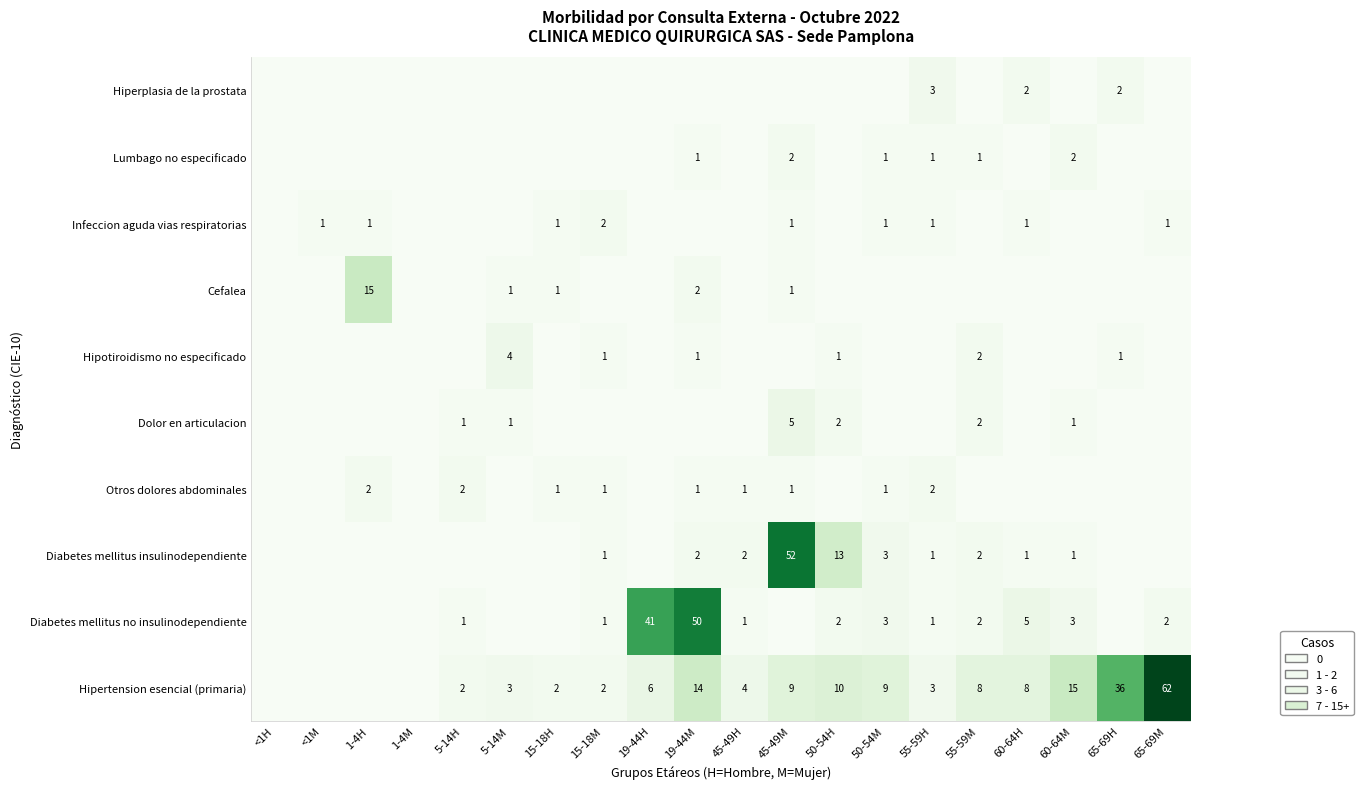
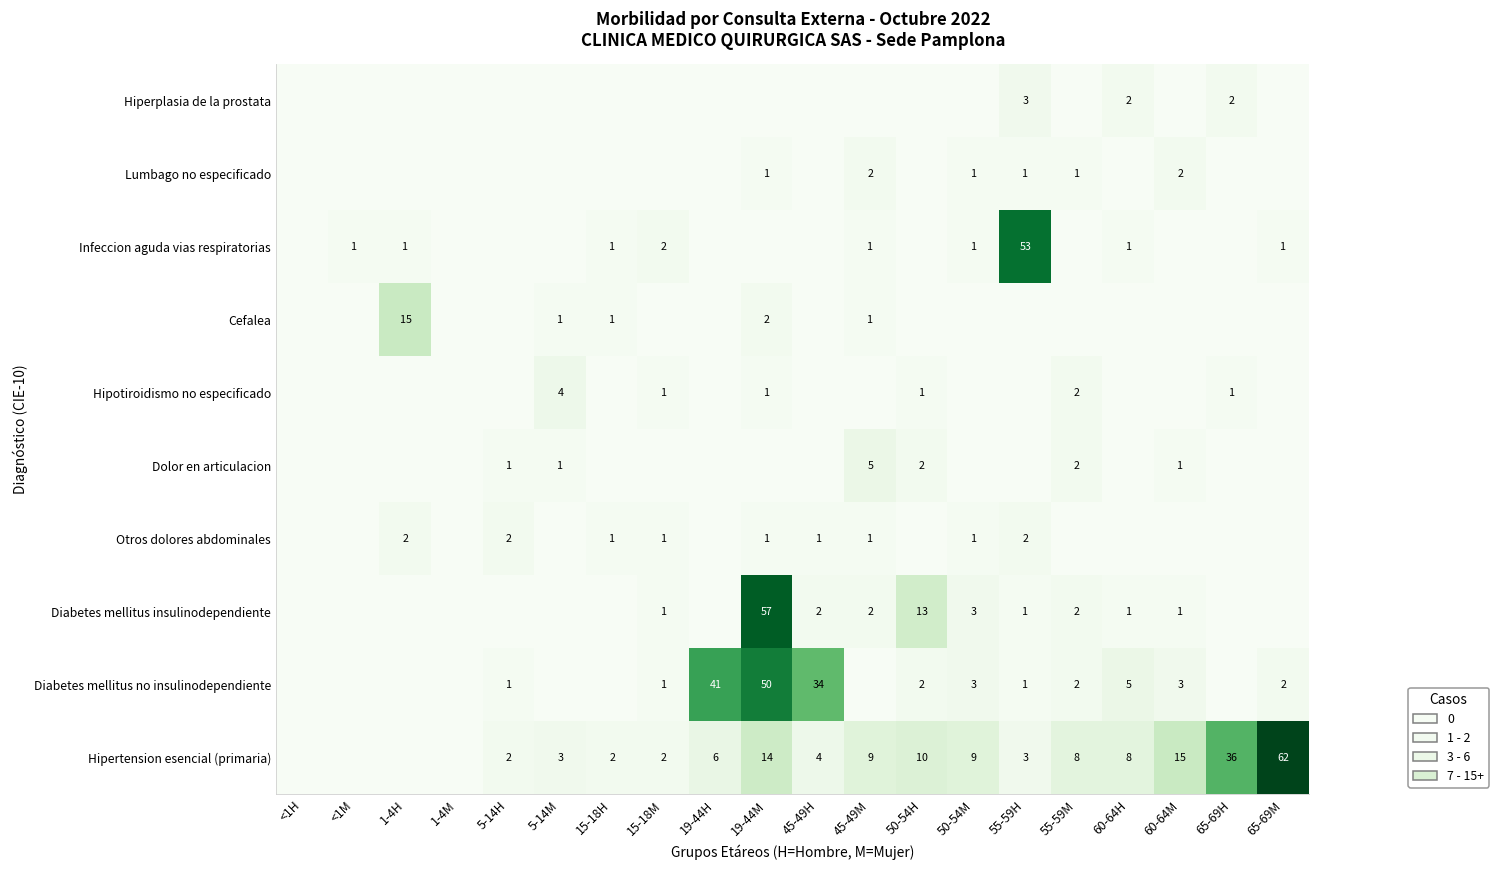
Infeccion aguda vias respiratorias, 55-59H: 1 -> 53
Diabetes mellitus insulinodependiente, 19-44M: 2 -> 57
Diabetes mellitus insulinodependiente, 45-49M: 52 -> 2
Diabetes mellitus no insulinodependiente, 45-49H: 1 -> 34
